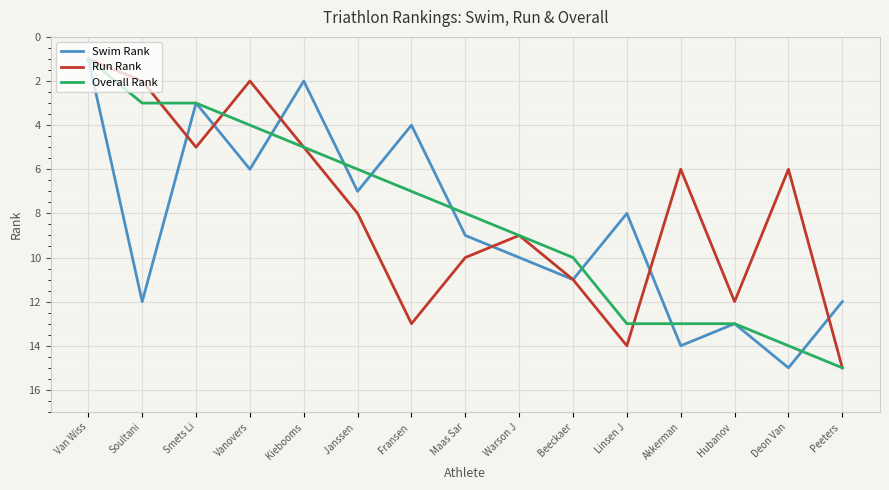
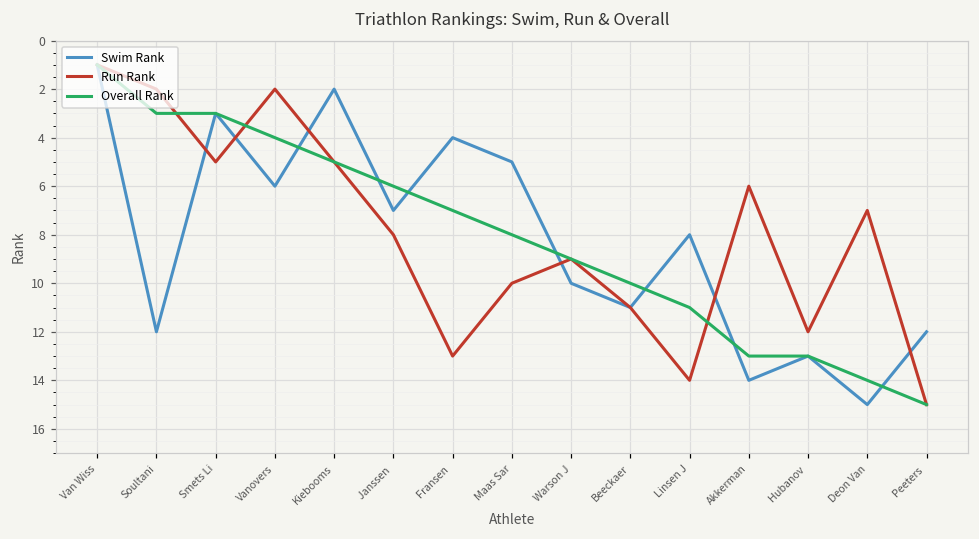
Swim Rank, Maas Sar: 9 -> 5
Overall Rank, Linsen J: 13 -> 11
Run Rank, Deon Van: 6 -> 7
